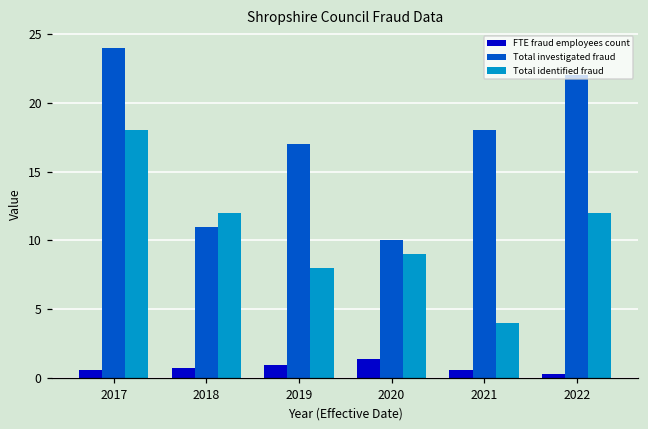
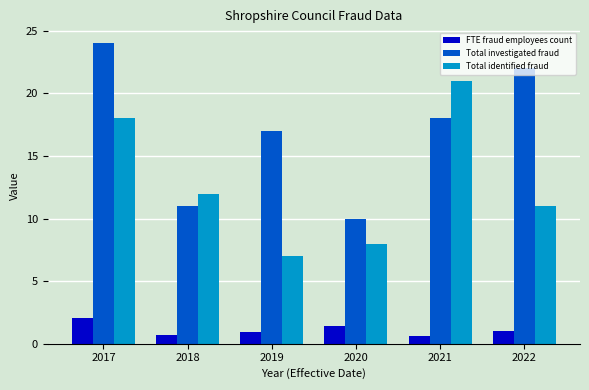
FTE fraud employees count, 2017: 0.6 -> 2.1
Total identified fraud, 2019: 8 -> 7
Total identified fraud, 2020: 9 -> 8
Total identified fraud, 2021: 4 -> 21
FTE fraud employees count, 2022: 0.3 -> 1.0
Total identified fraud, 2022: 12 -> 11
